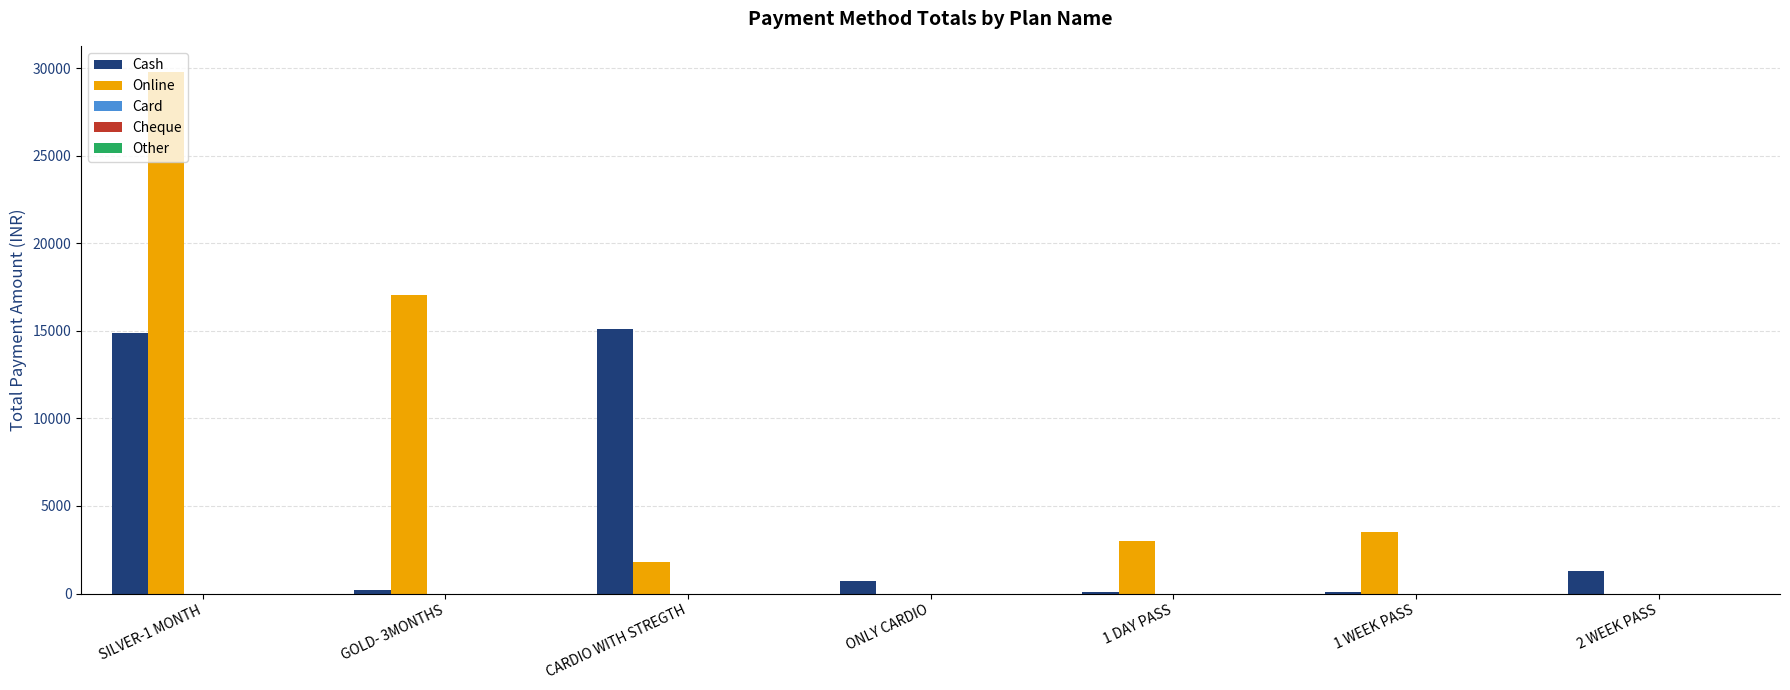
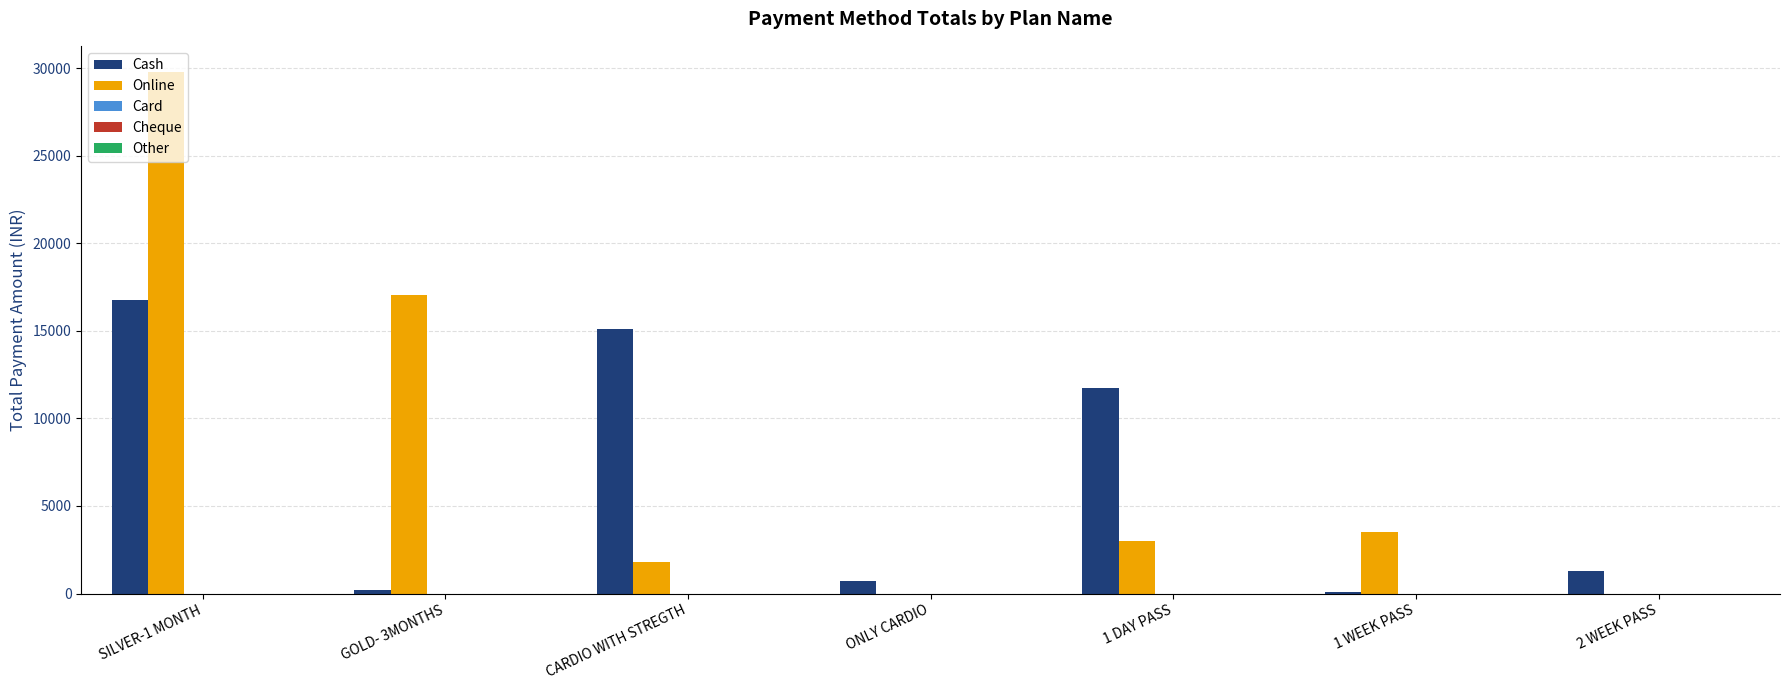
Cash, SILVER-1 MONTH: 14900 -> 16700
Cash, 1 DAY PASS: 100 -> 11700
